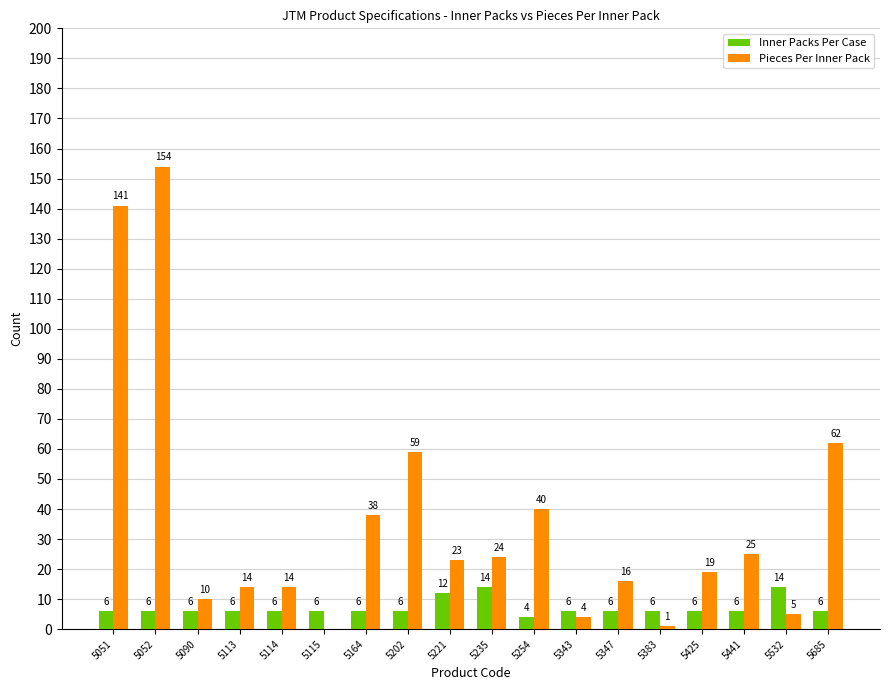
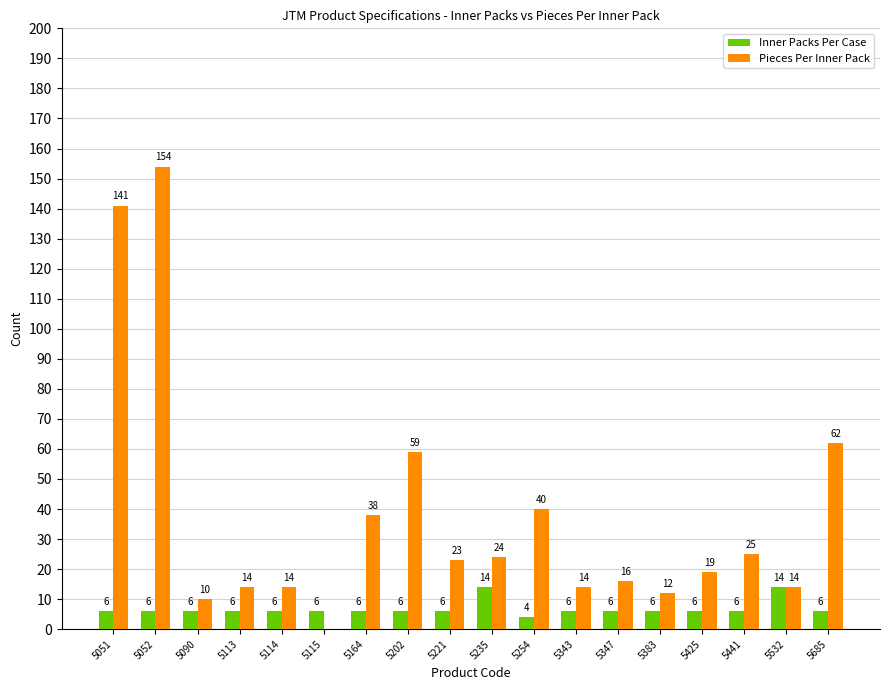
Inner Packs Per Case, 5221: 12 -> 6
Pieces Per Inner Pack, 5343: 4 -> 14
Pieces Per Inner Pack, 5383: 1 -> 12
Pieces Per Inner Pack, 5532: 5 -> 14
